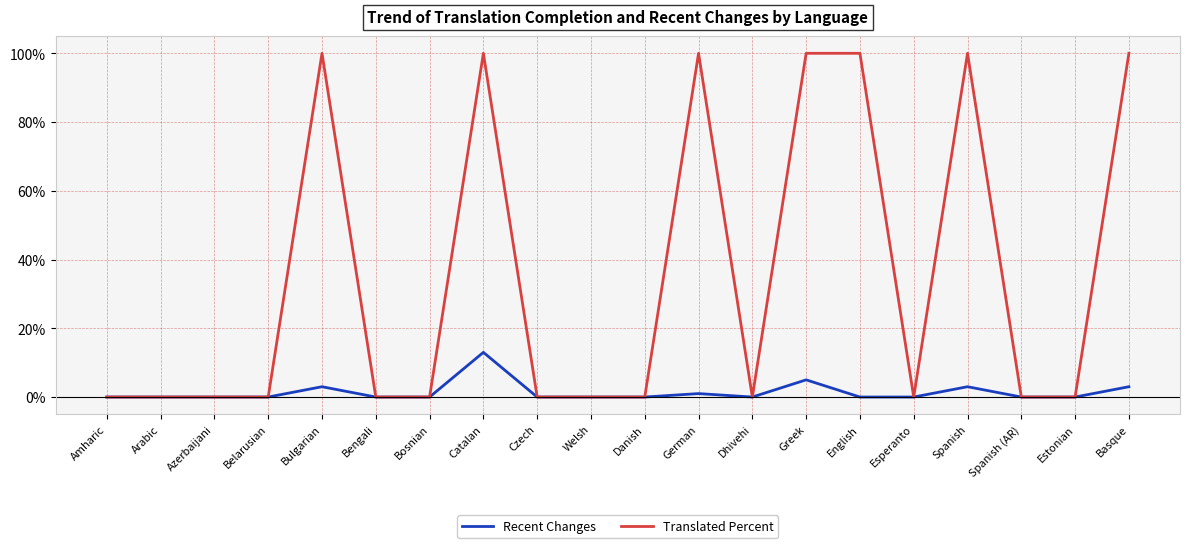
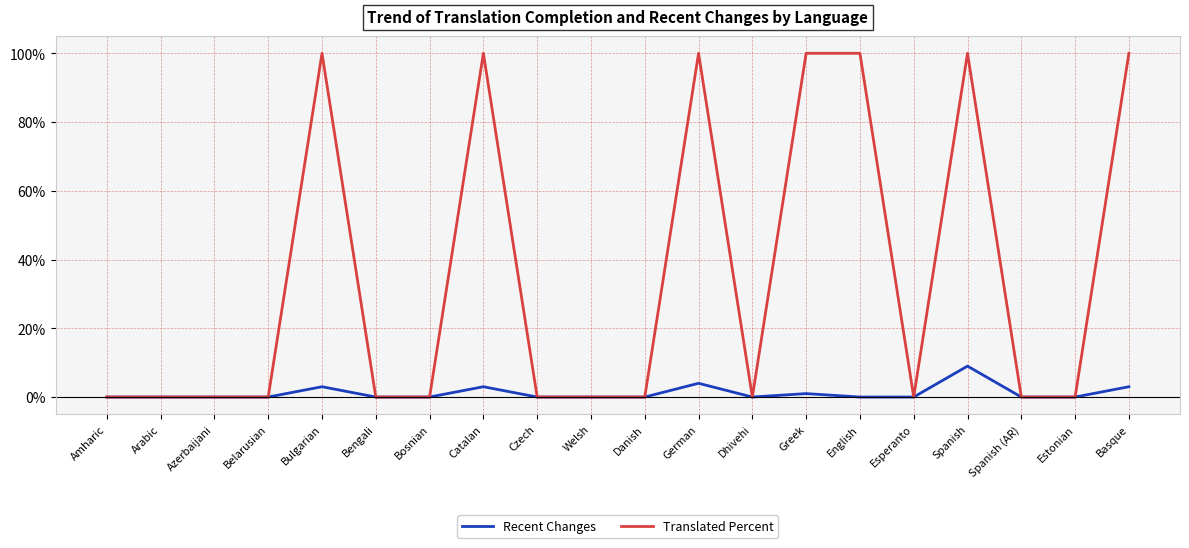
Recent Changes, Catalan: 13% -> 3%
Recent Changes, German: 1% -> 4%
Recent Changes, Greek: 5% -> 1%
Recent Changes, Spanish: 3% -> 9%
